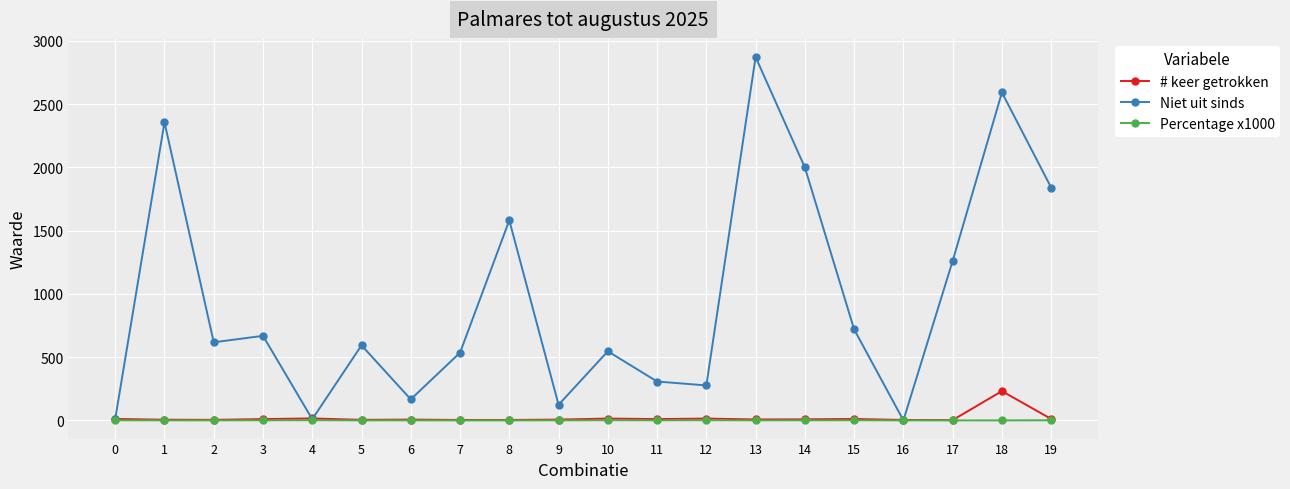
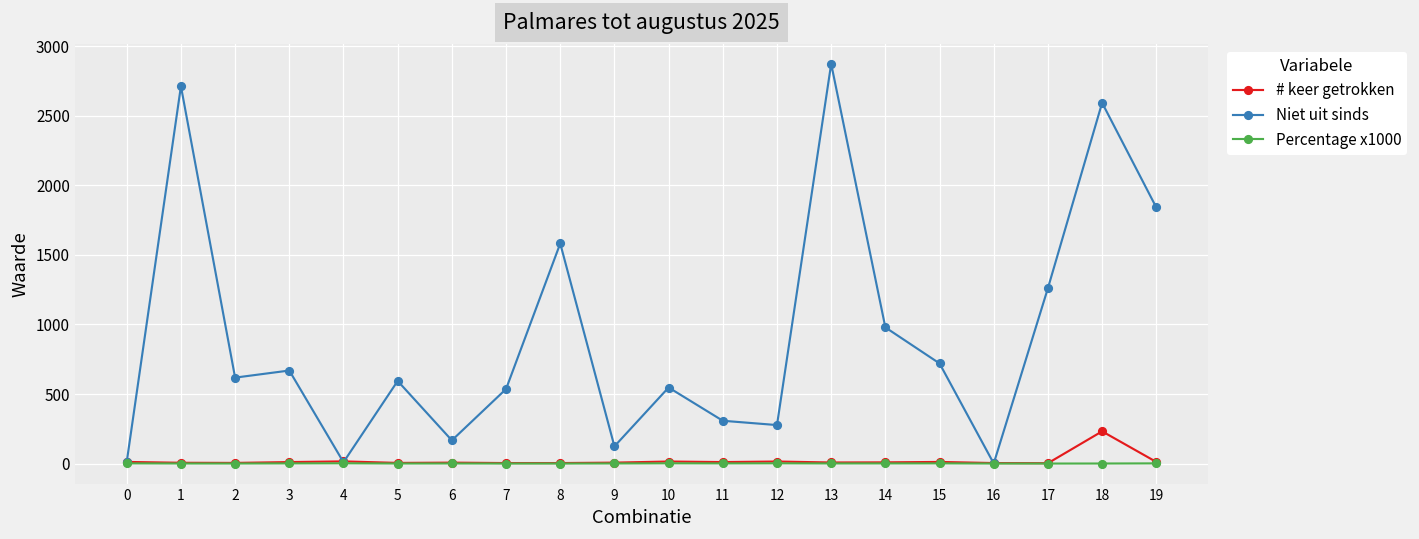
Niet uit sinds, 1: 2360 -> 2710
Niet uit sinds, 14: 2000 -> 980
